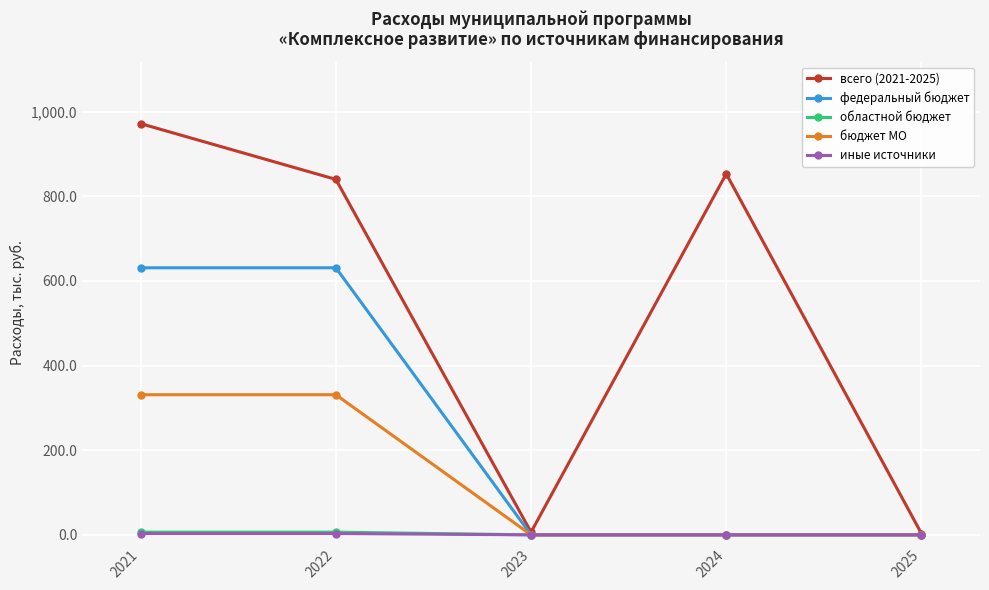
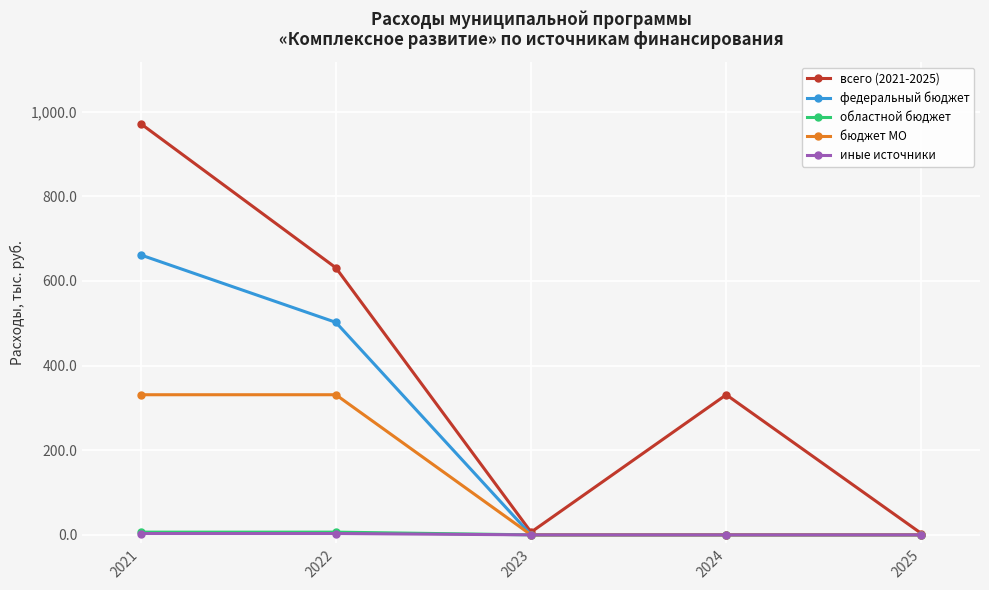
федеральный бюджет, 2021: 630 -> 660
всего (2021-2025), 2022: 840 -> 630
федеральный бюджет, 2022: 630 -> 500
всего (2021-2025), 2024: 850 -> 330
